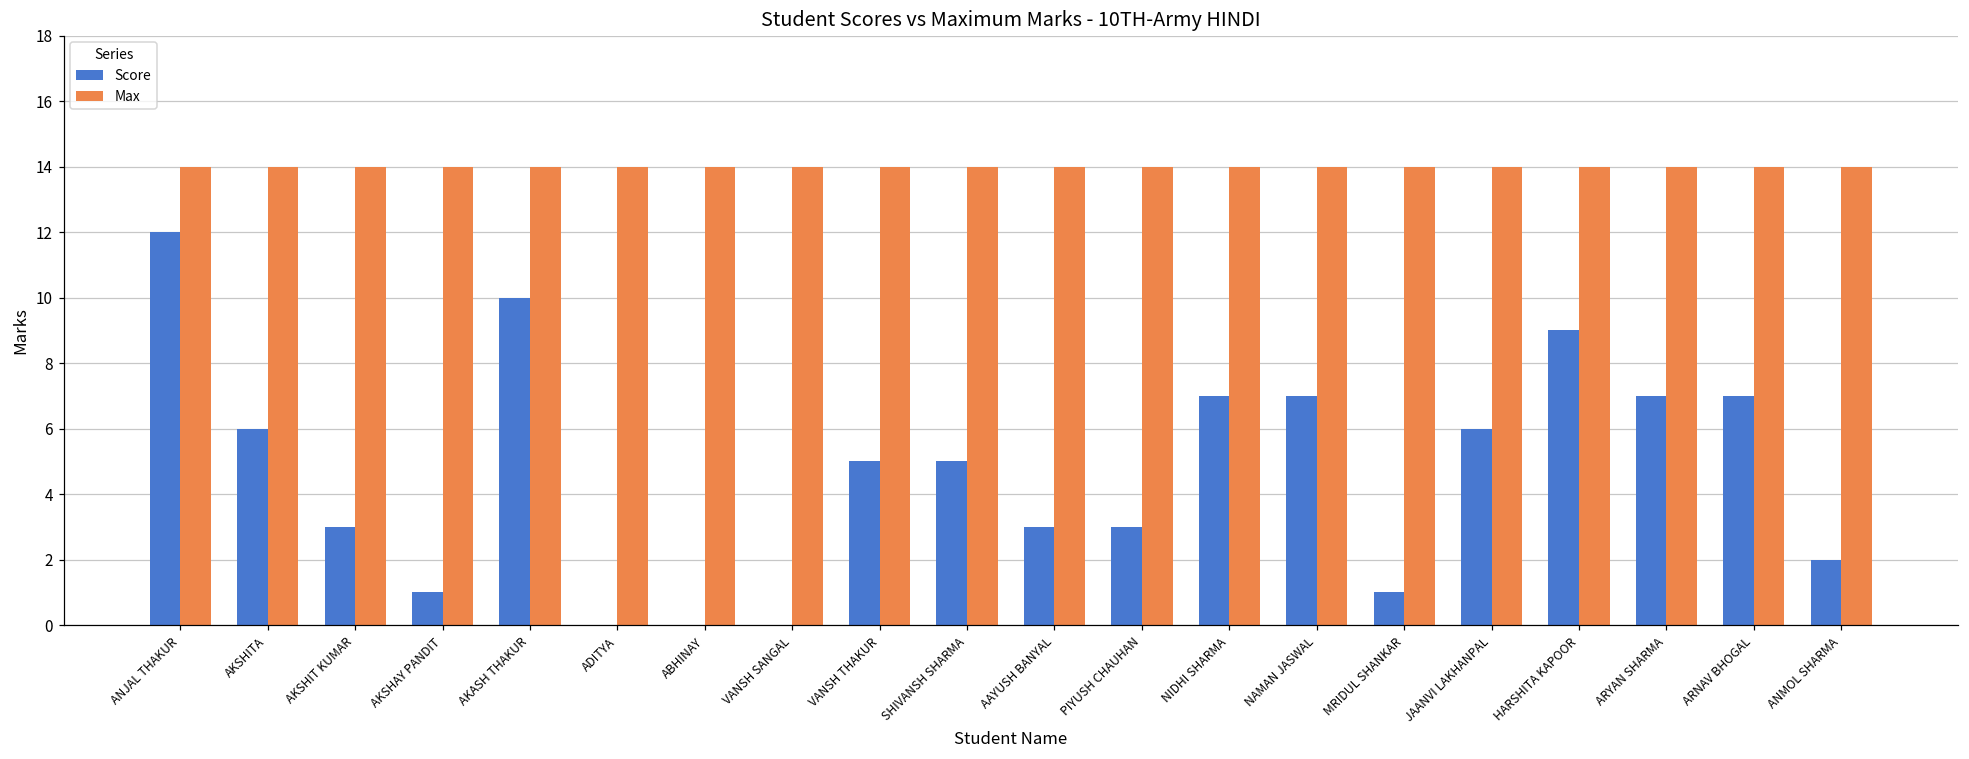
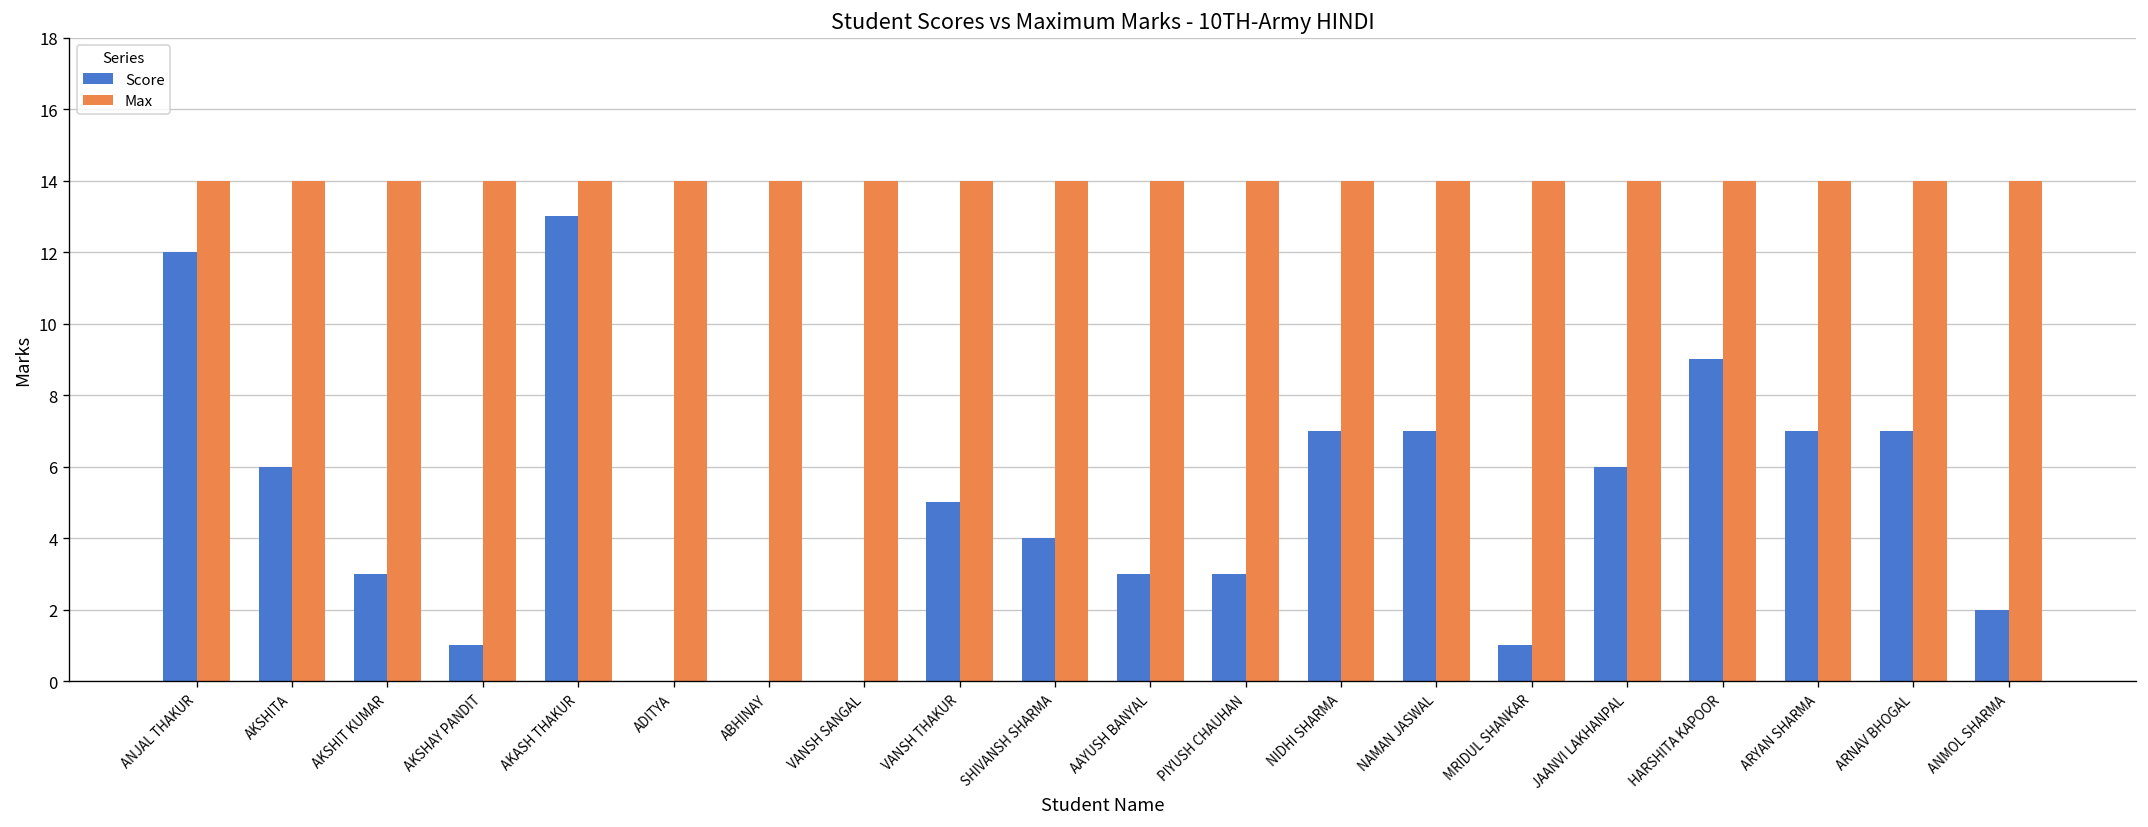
Score, AKASH THAKUR: 10 -> 13
Score, SHIVANSH SHARMA: 5 -> 4
